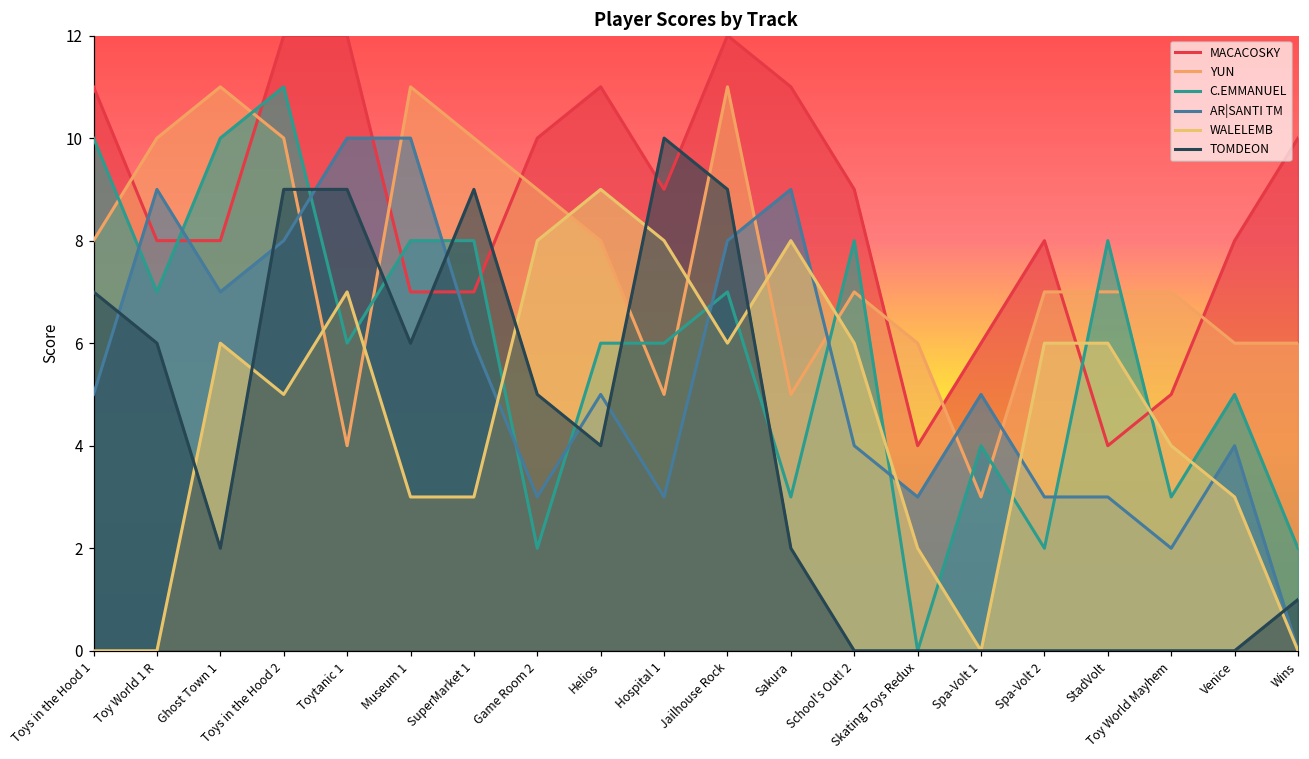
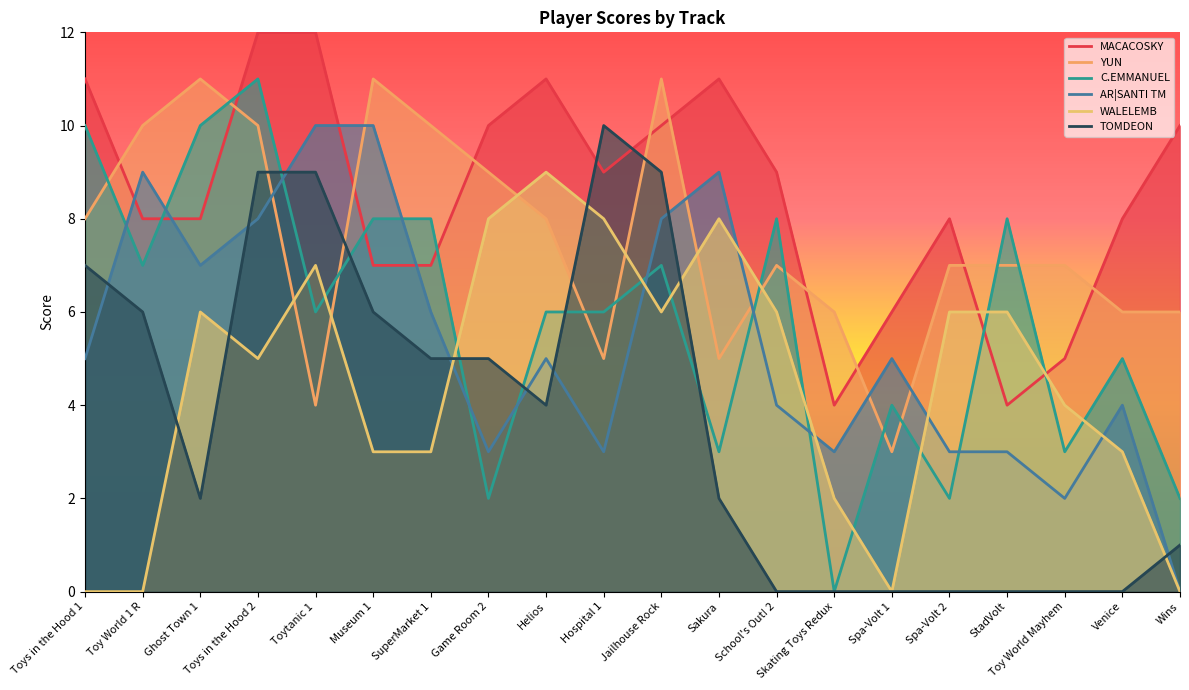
TOMDEON, SuperMarket 1: 9 -> 5
MACACOSKY, Jailhouse Rock: 12 -> 10
